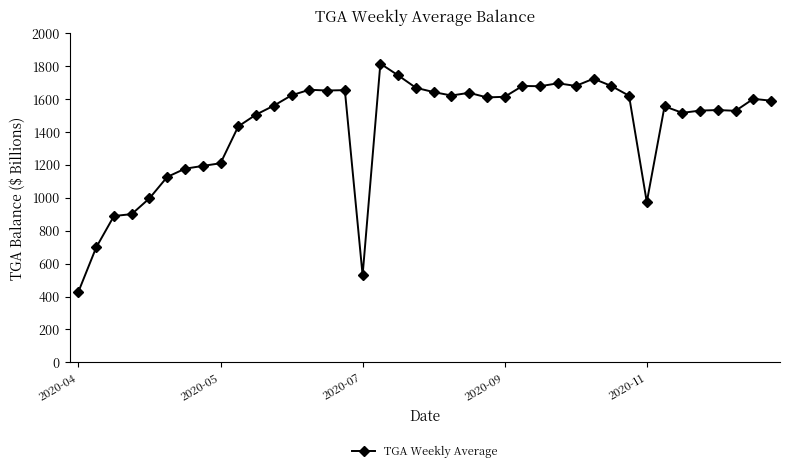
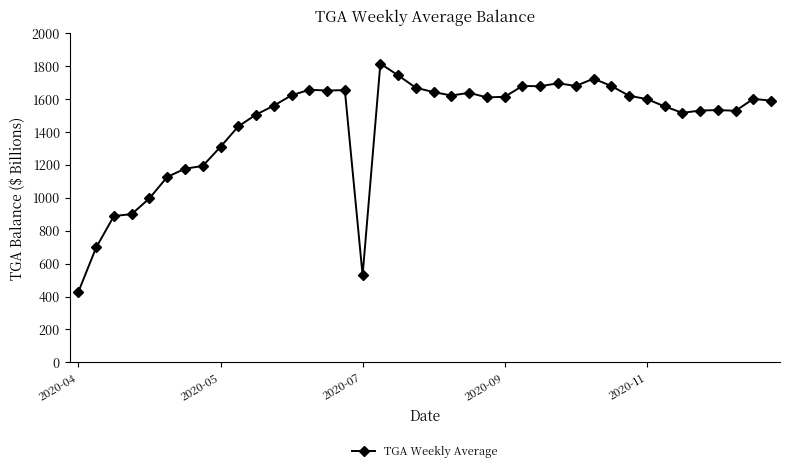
2020-05: 1210 -> 1310
2020-11: 970 -> 1600
